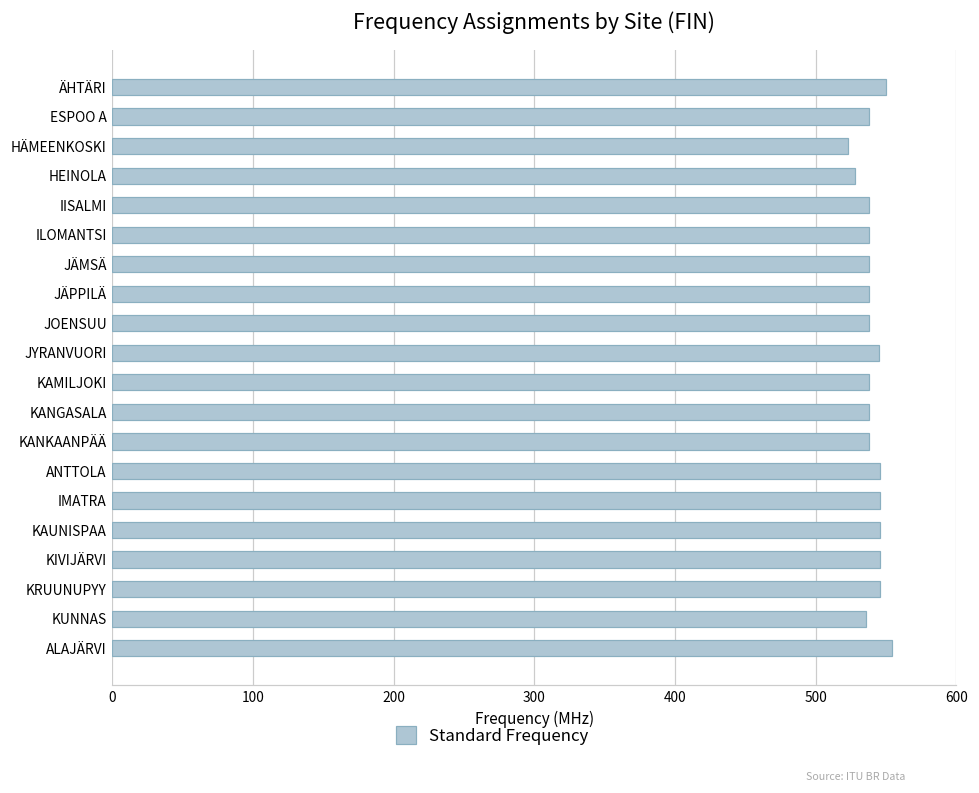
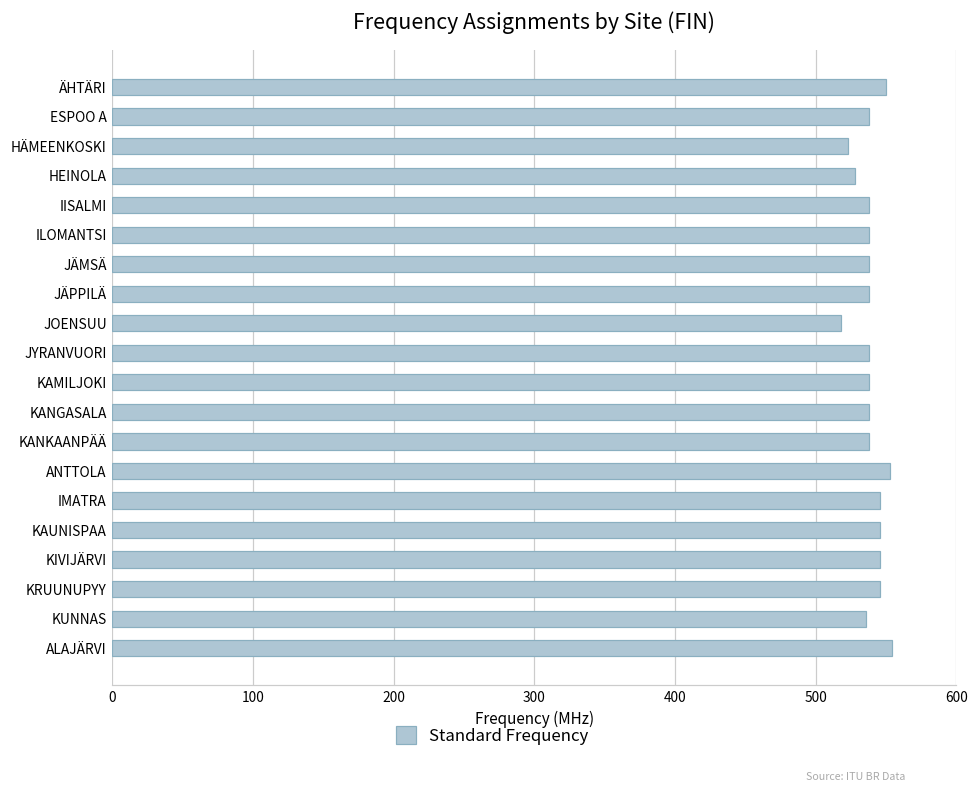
JOENSUU: 538 -> 518
JYRANVUORI: 545 -> 538
ANTTOLA: 546 -> 553
